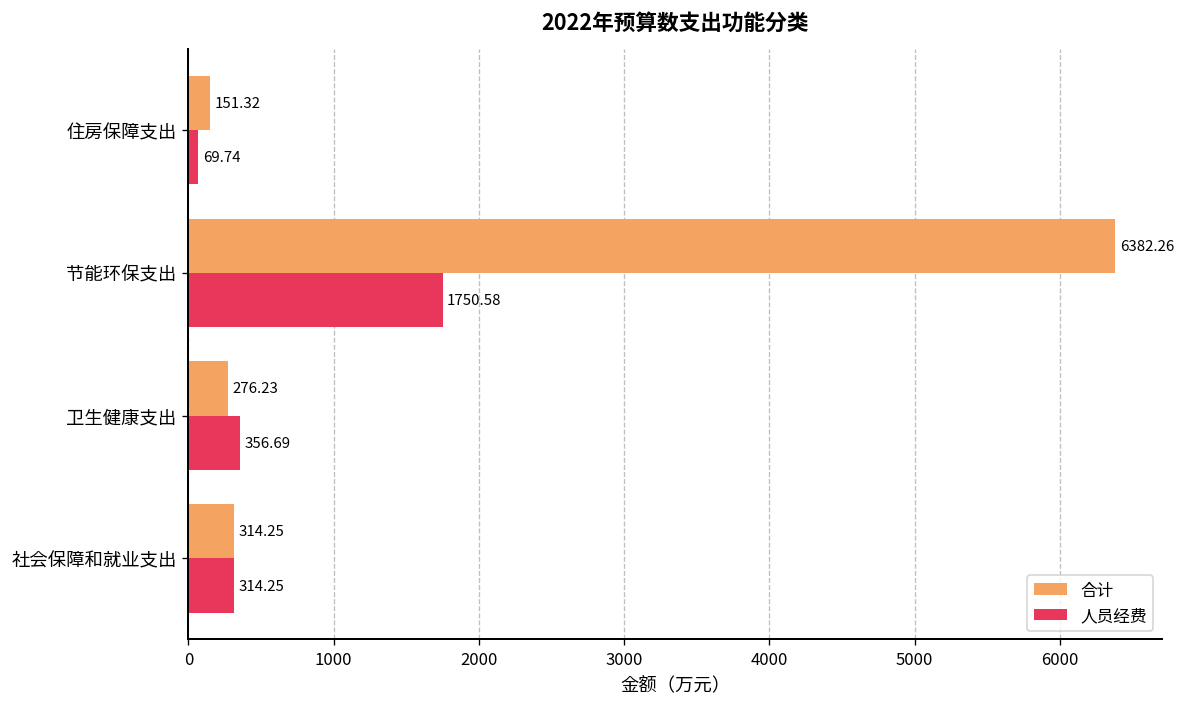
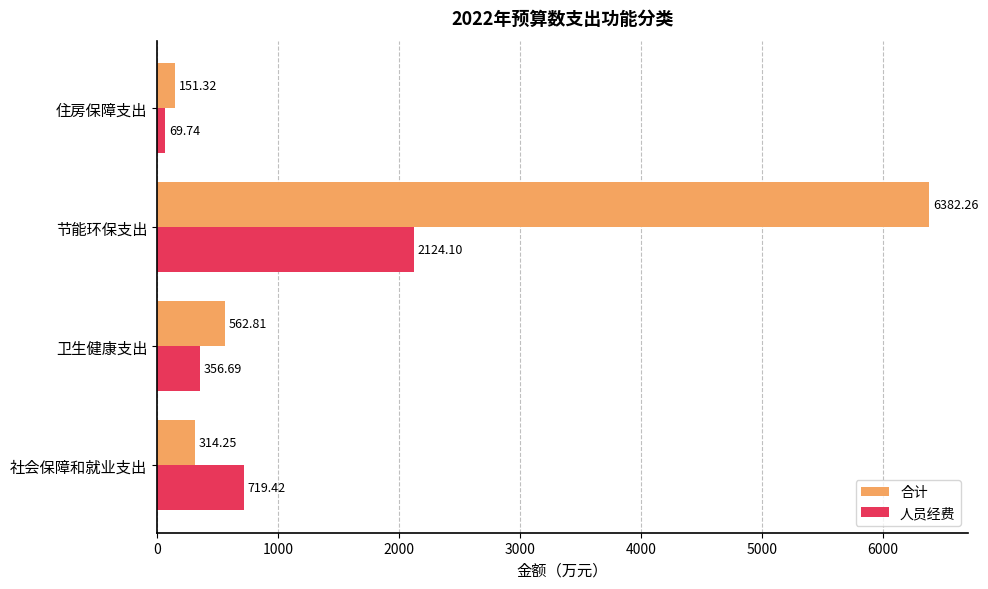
人员经费, 节能环保支出: 1750.58 -> 2124.10
合计, 卫生健康支出: 276.23 -> 562.81
人员经费, 社会保障和就业支出: 314.25 -> 719.42
